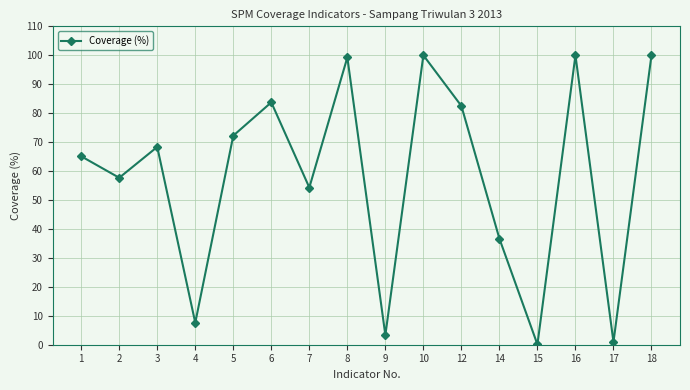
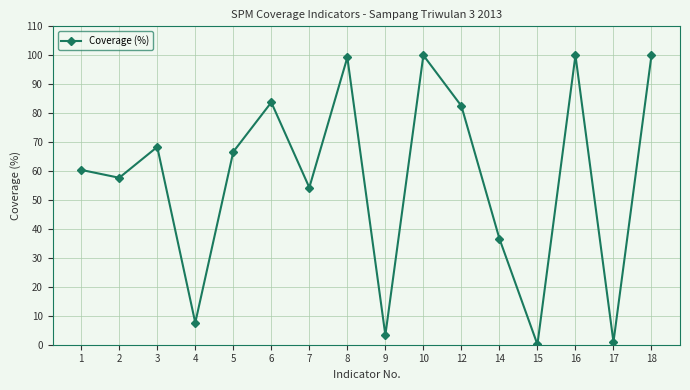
1: 65 -> 60
5: 72 -> 67
